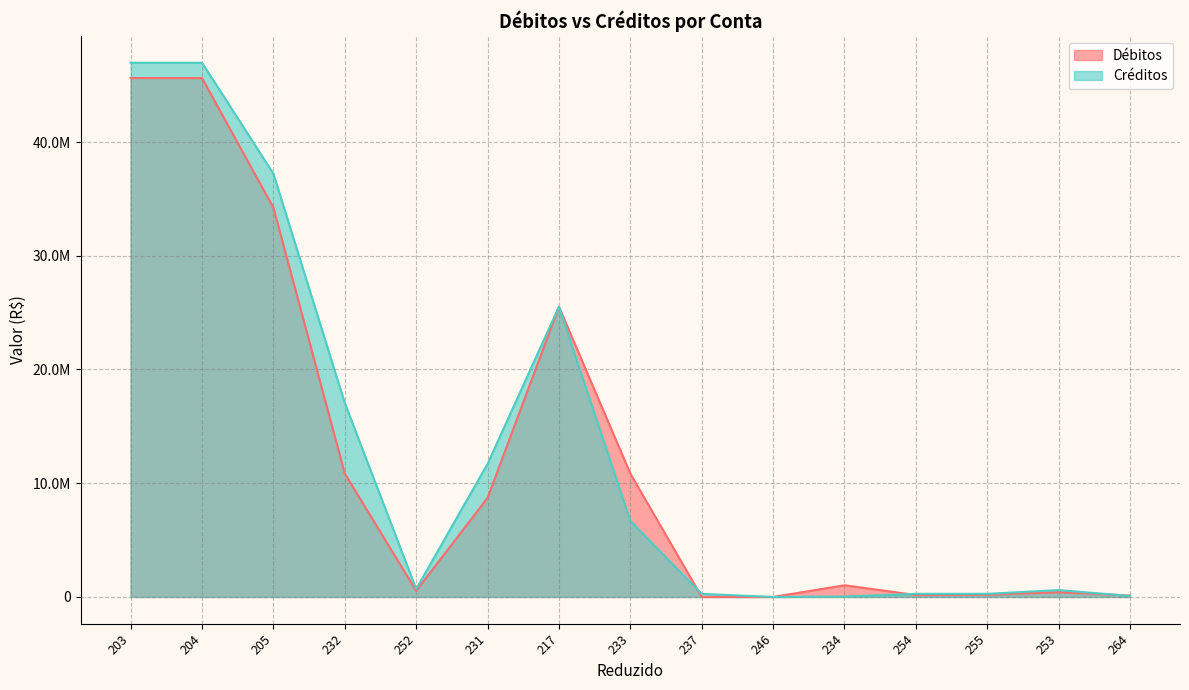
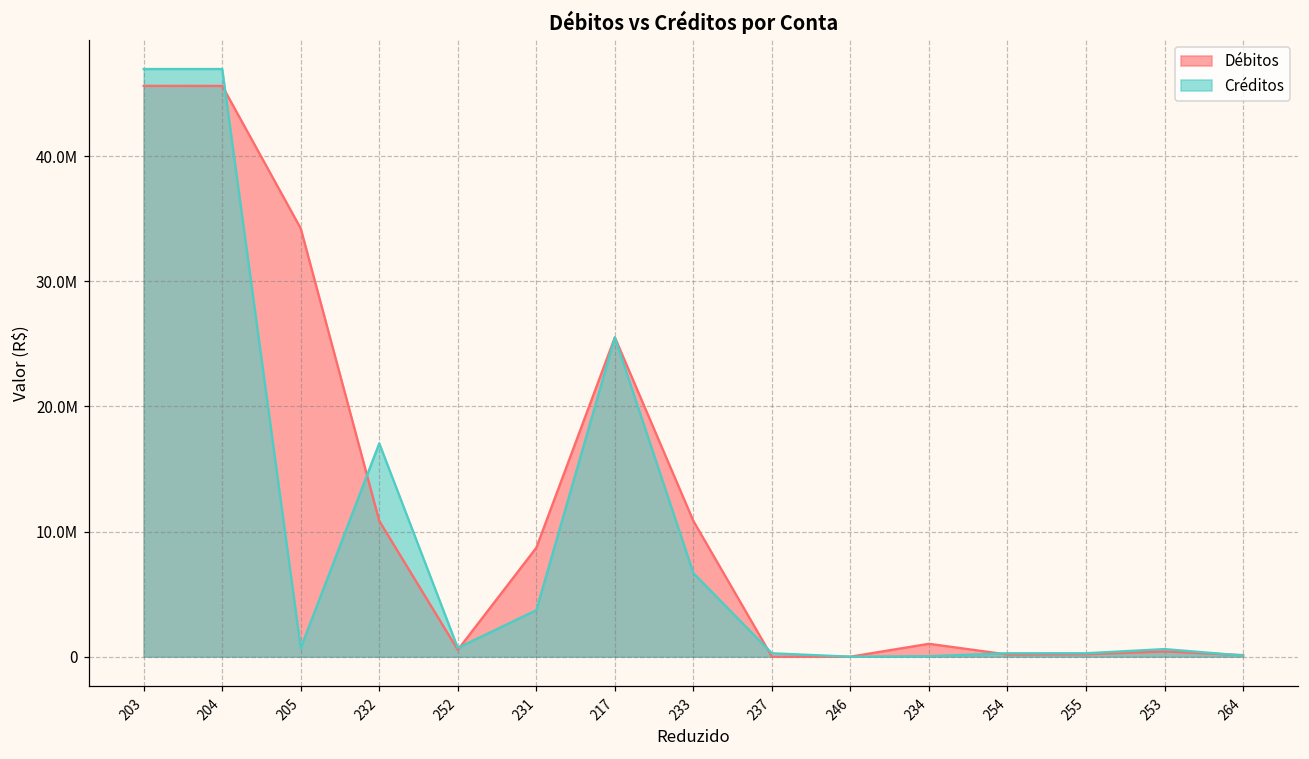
Créditos, 205: 37200000 -> 700000
Créditos, 231: 11700000 -> 3700000
